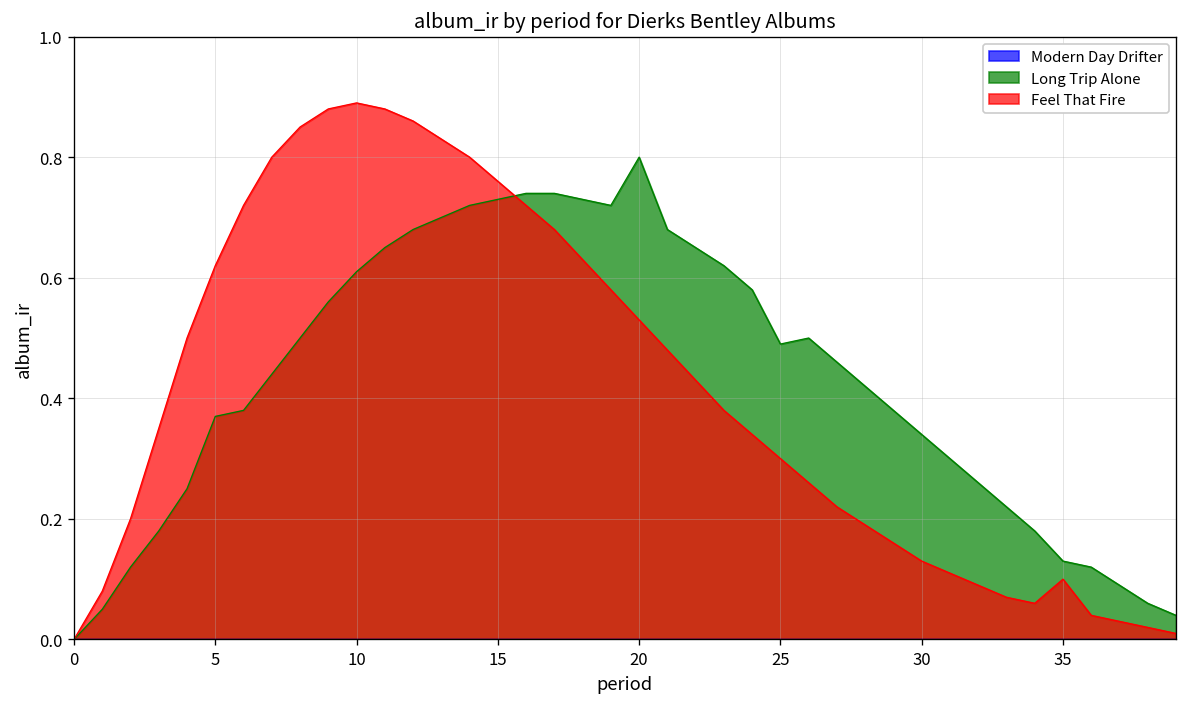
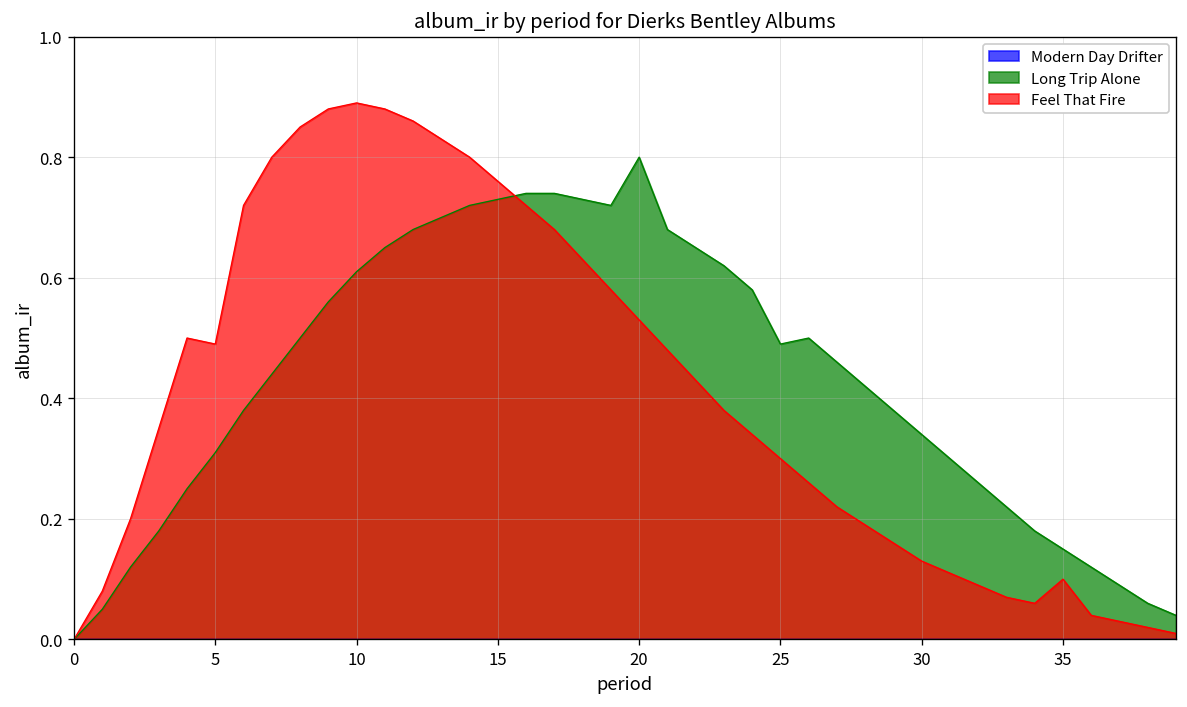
Long Trip Alone, 5: 0.37 -> 0.31
Feel That Fire, 5: 0.62 -> 0.49
Long Trip Alone, 35: 0.13 -> 0.15
